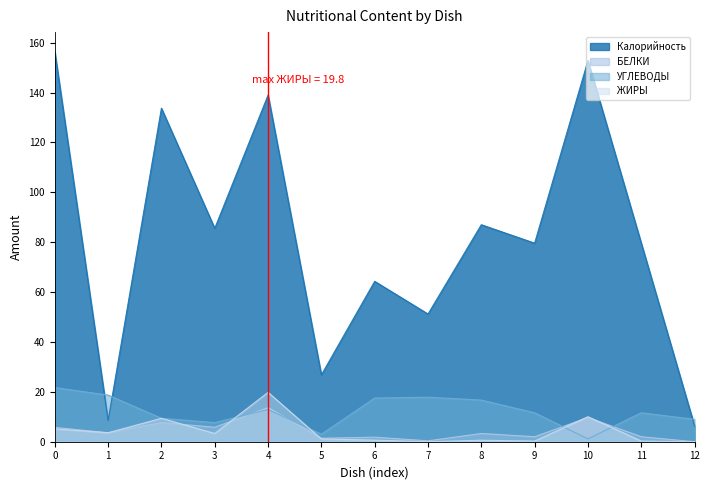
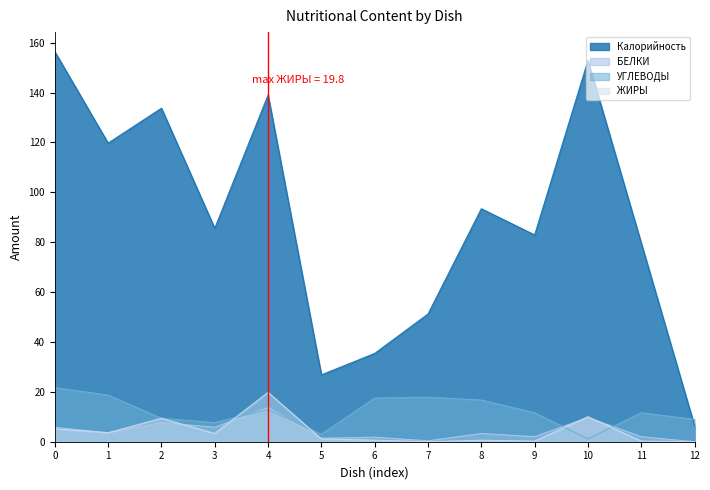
Калорийность, 1: 9 -> 120
Калорийность, 6: 64 -> 35
Калорийность, 8: 87 -> 93
Калорийность, 9: 80 -> 83
